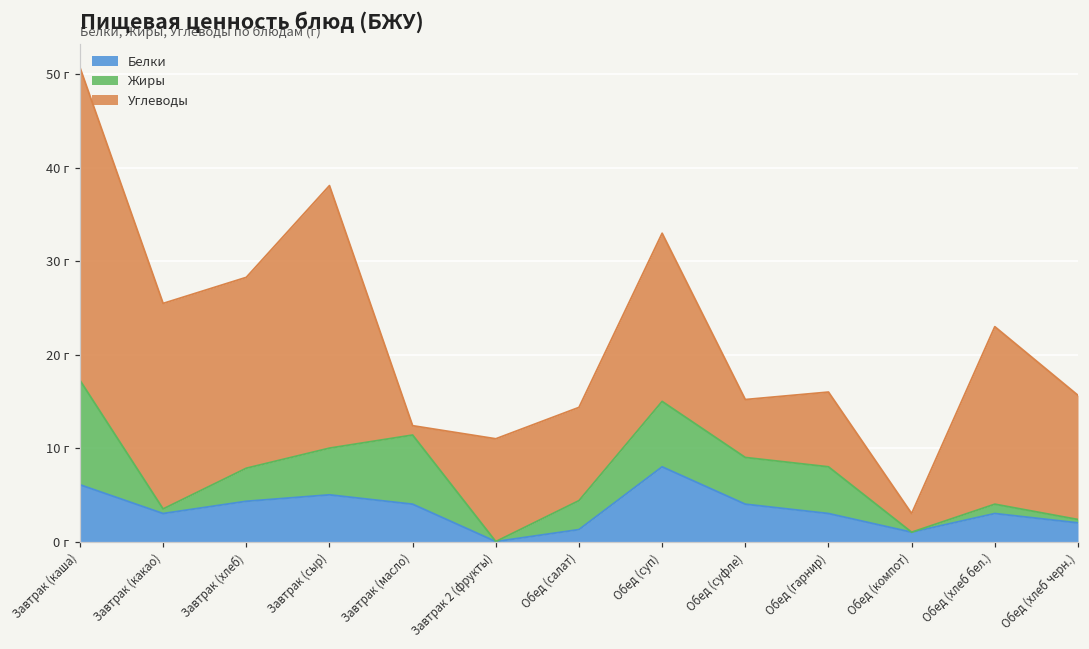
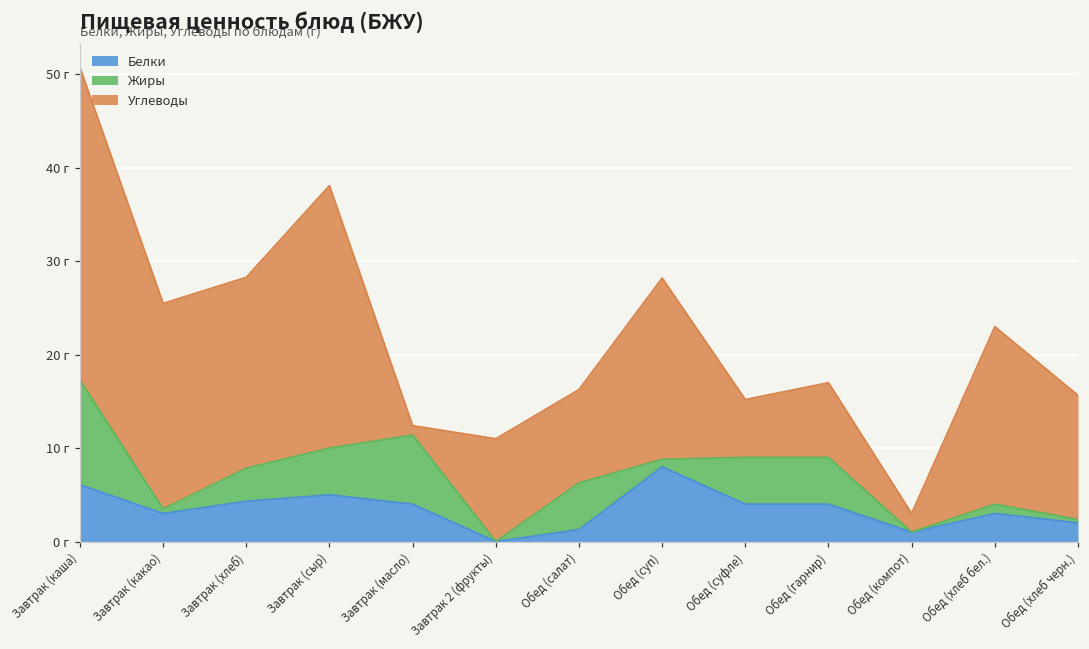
Жиры, Обед (салат): 3 г -> 5 г
Жиры, Обед (суп): 7 г -> 1 г
Углеводы, Обед (суп): 18 г -> 19 г
Белки, Обед (гарнир): 3 г -> 4 г
